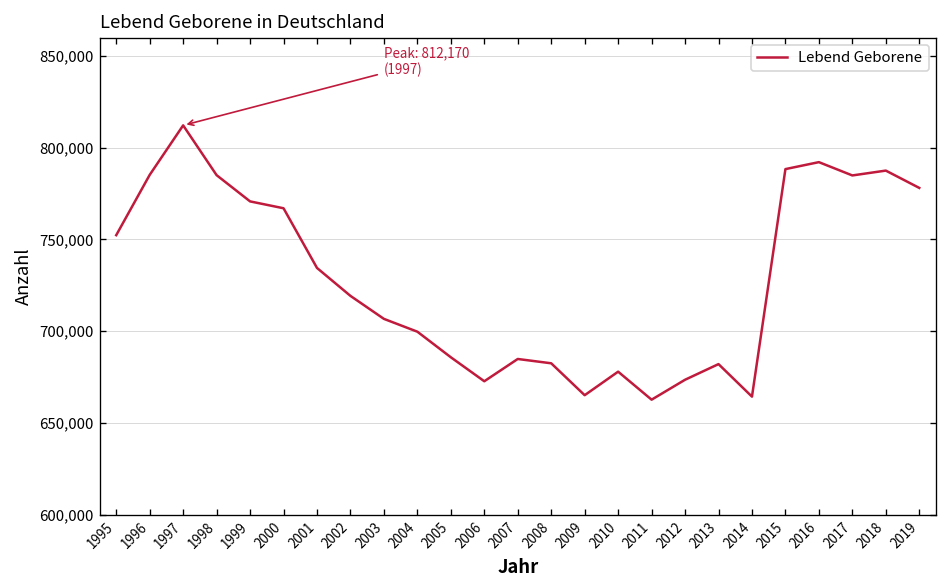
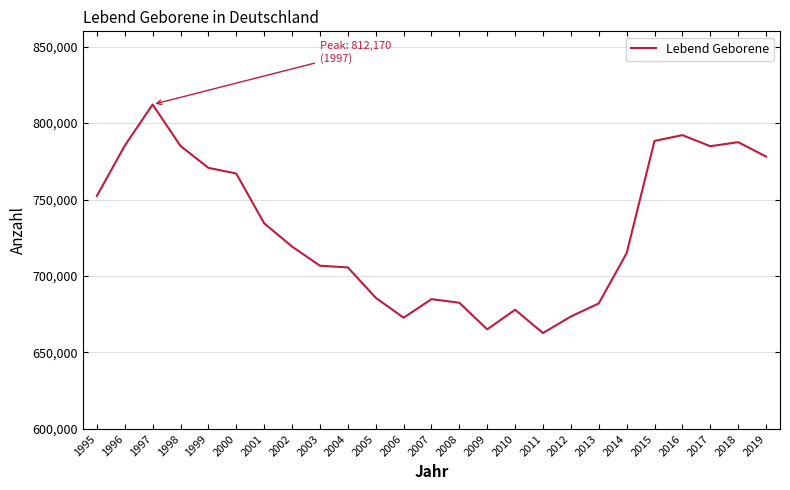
2004: 700,000 -> 706,000
2014: 664,000 -> 715,000
